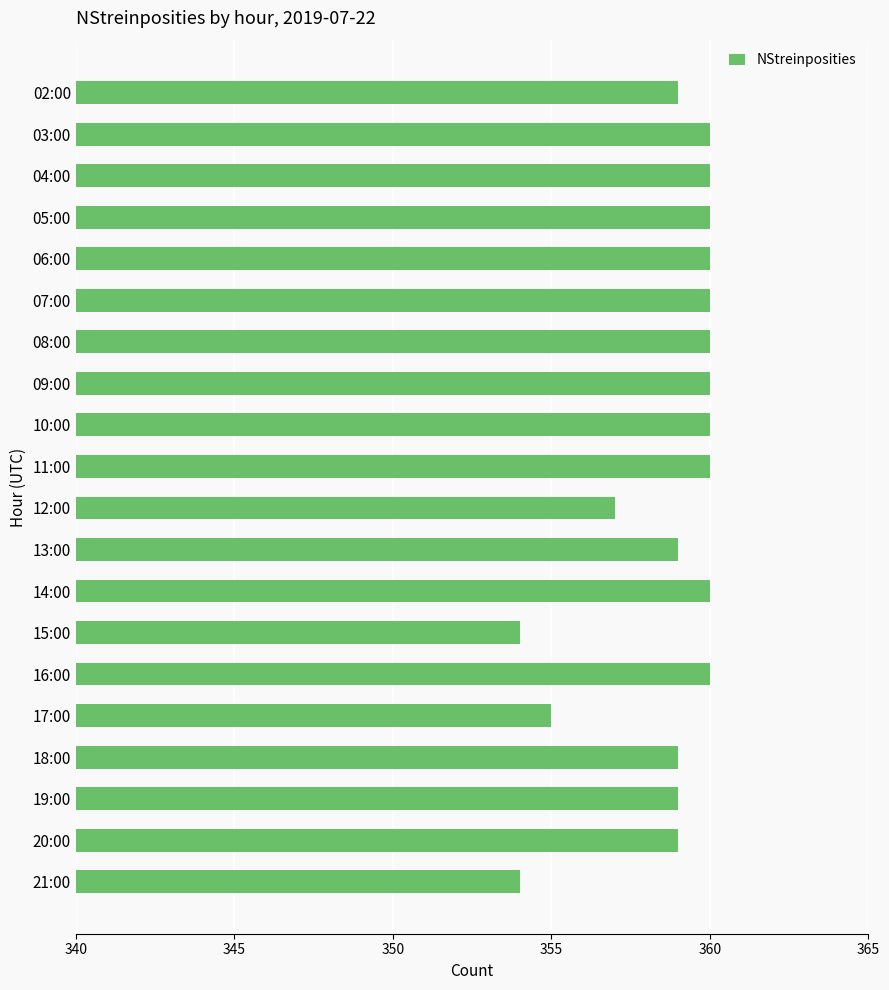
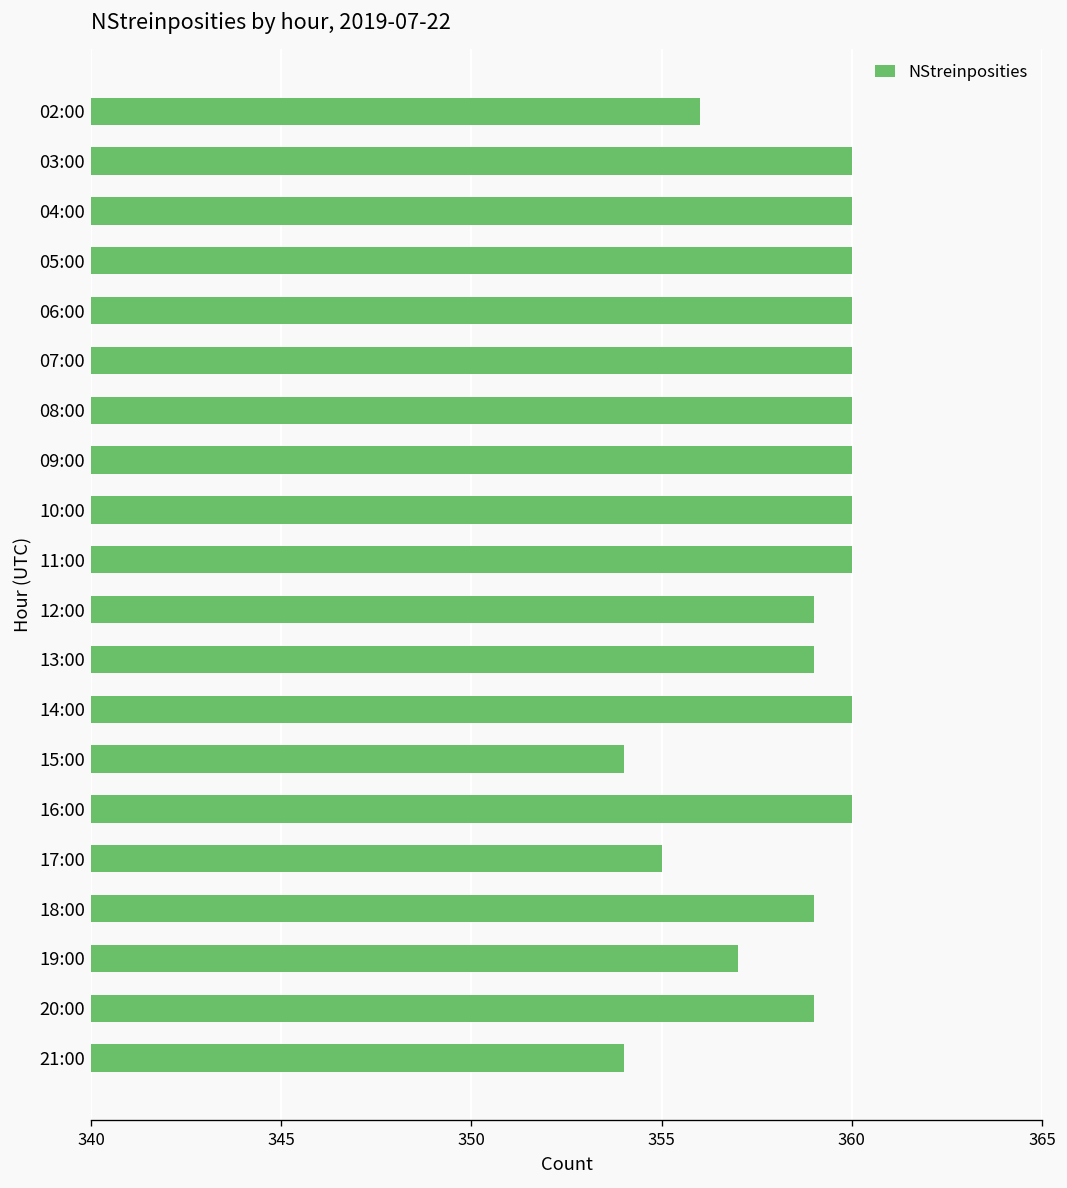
02:00: 359 -> 356
12:00: 357 -> 359
19:00: 359 -> 357
